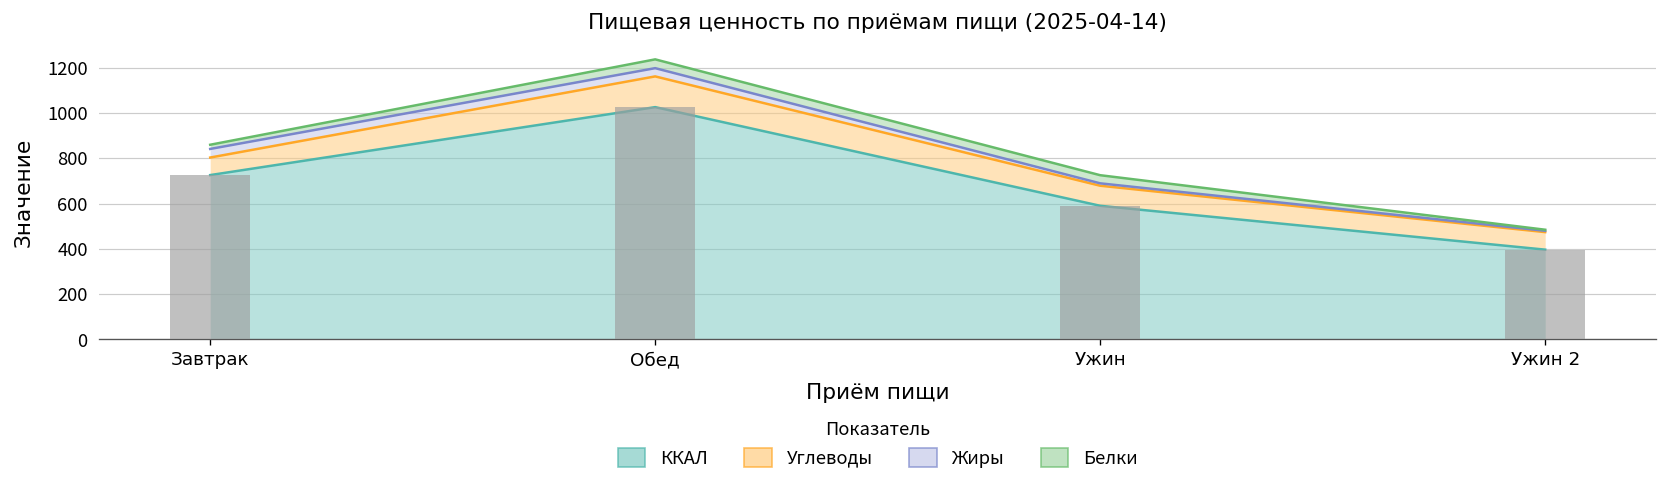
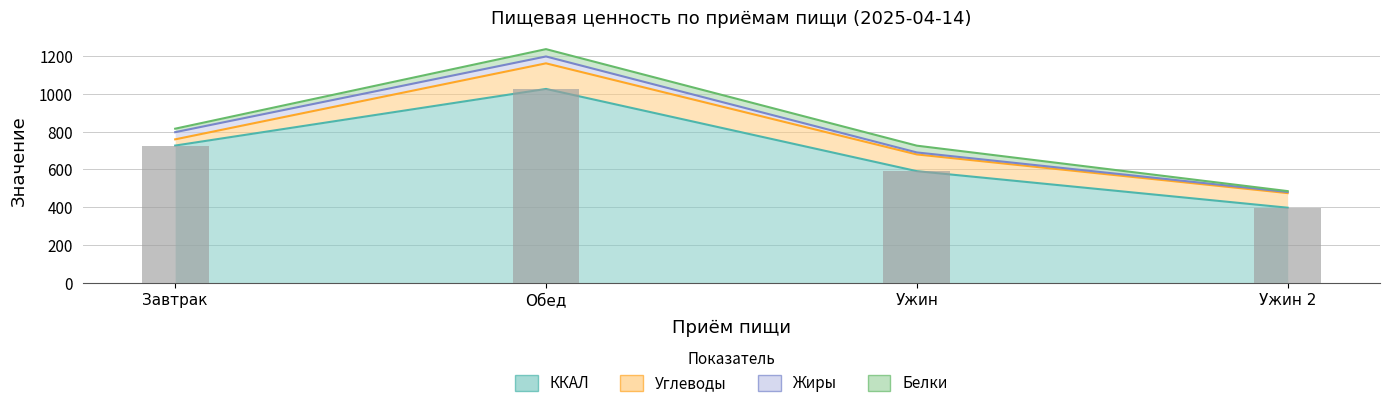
Углеводы, Завтрак: 80 -> 30
